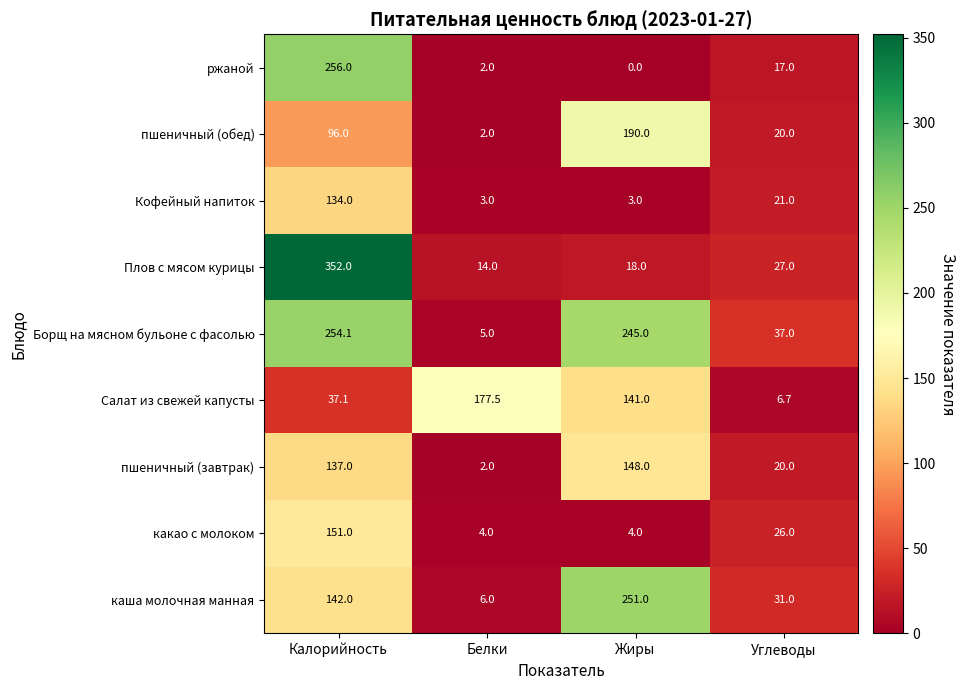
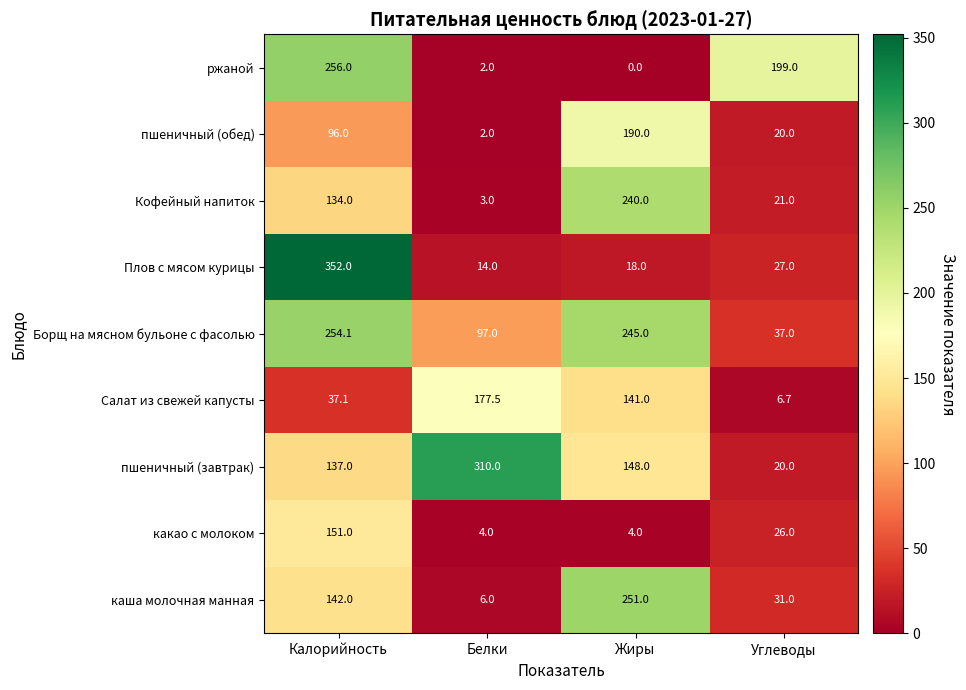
ржаной, Углеводы: 17.0 -> 199.0
Кофейный напиток, Жиры: 3.0 -> 240.0
Борщ на мясном бульоне с фасолью, Белки: 5.0 -> 97.0
пшеничный (завтрак), Белки: 2.0 -> 310.0
